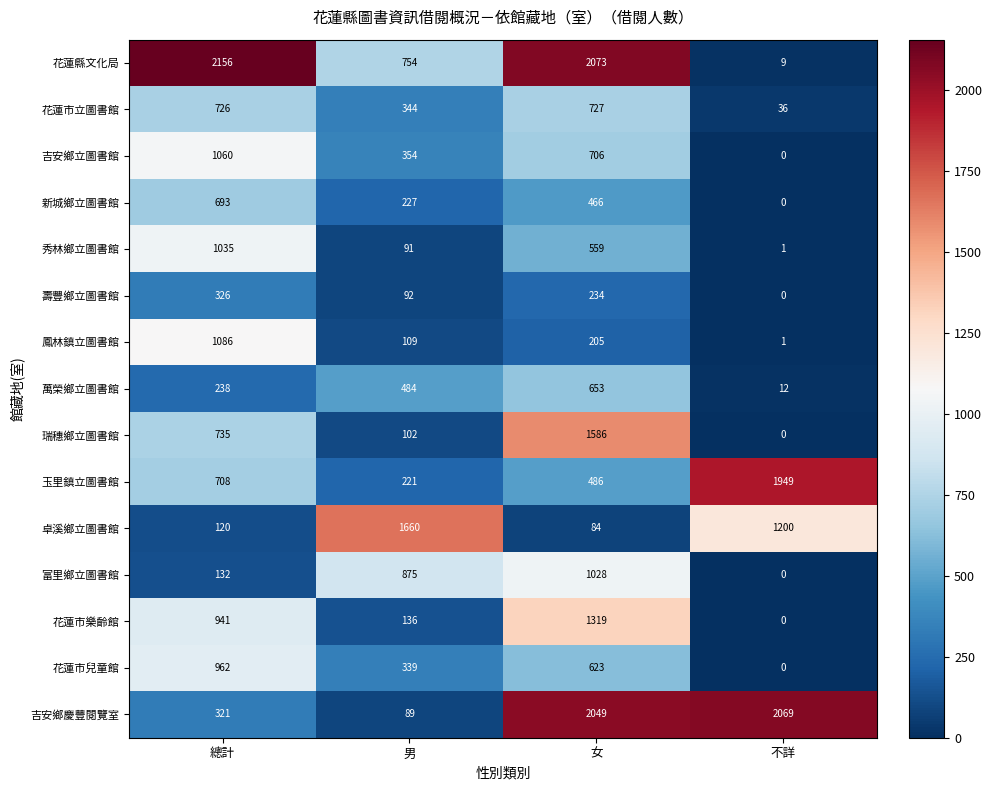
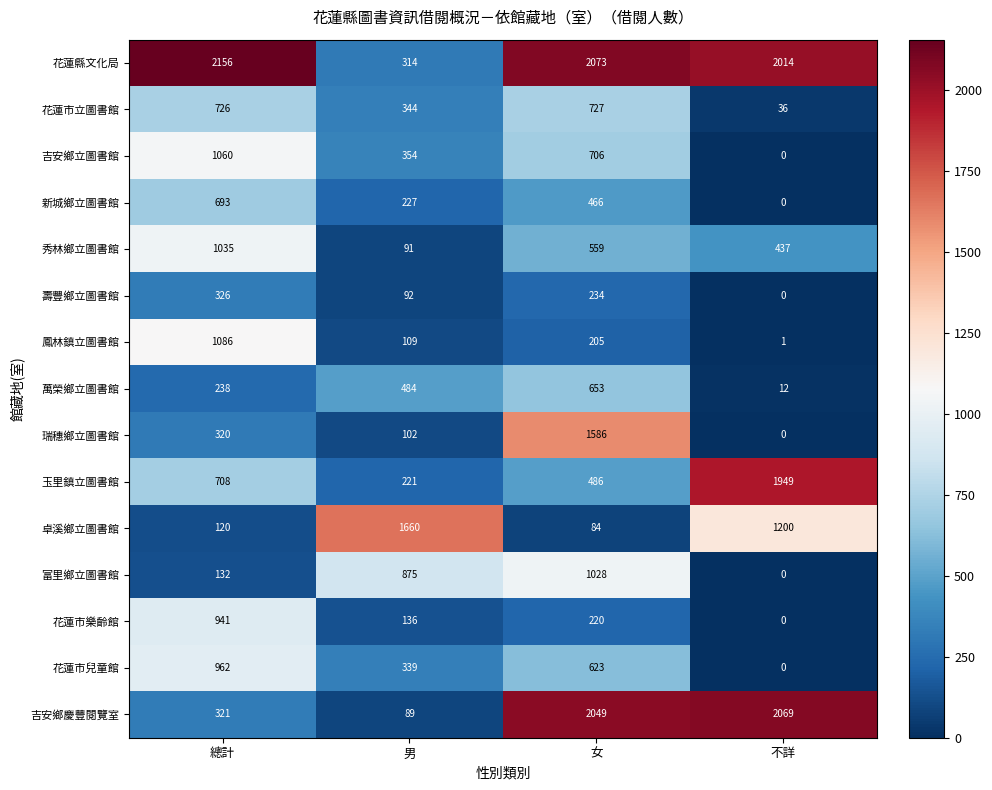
花蓮縣文化局, 男: 754 -> 314
花蓮縣文化局, 不詳: 9 -> 2014
秀林鄉立圖書館, 不詳: 1 -> 437
瑞穗鄉立圖書館, 總計: 735 -> 320
花蓮市樂齡館, 女: 1319 -> 220
